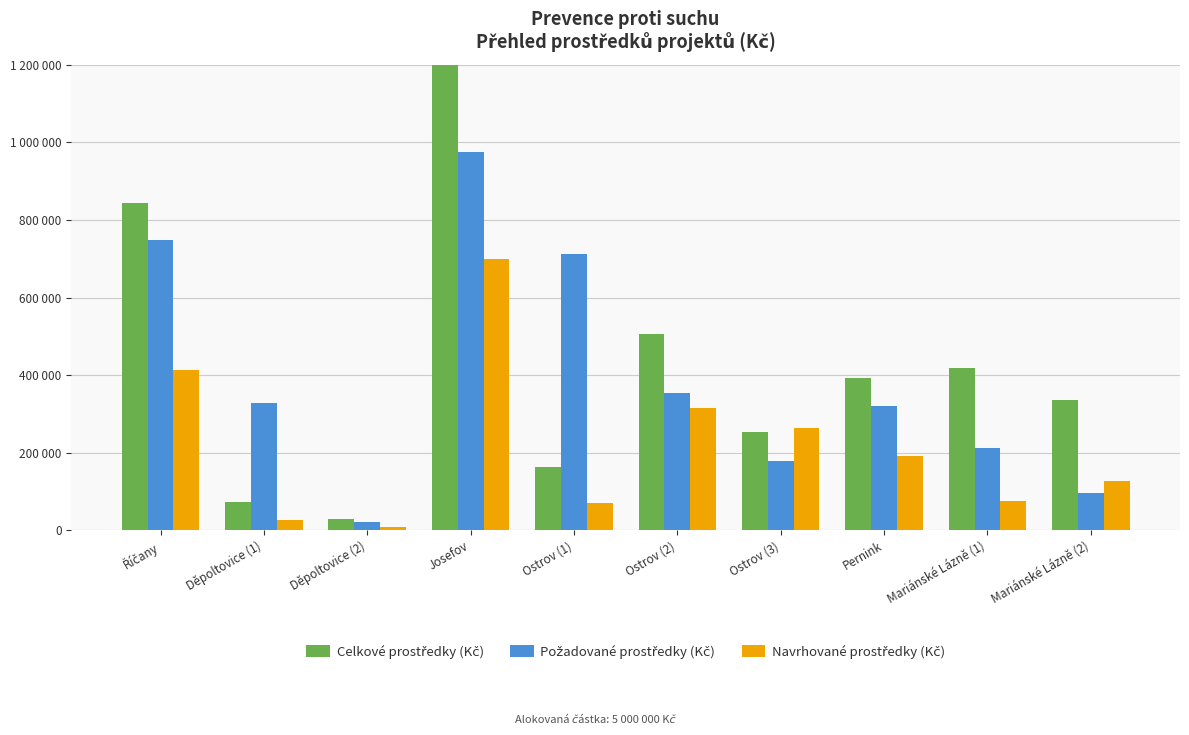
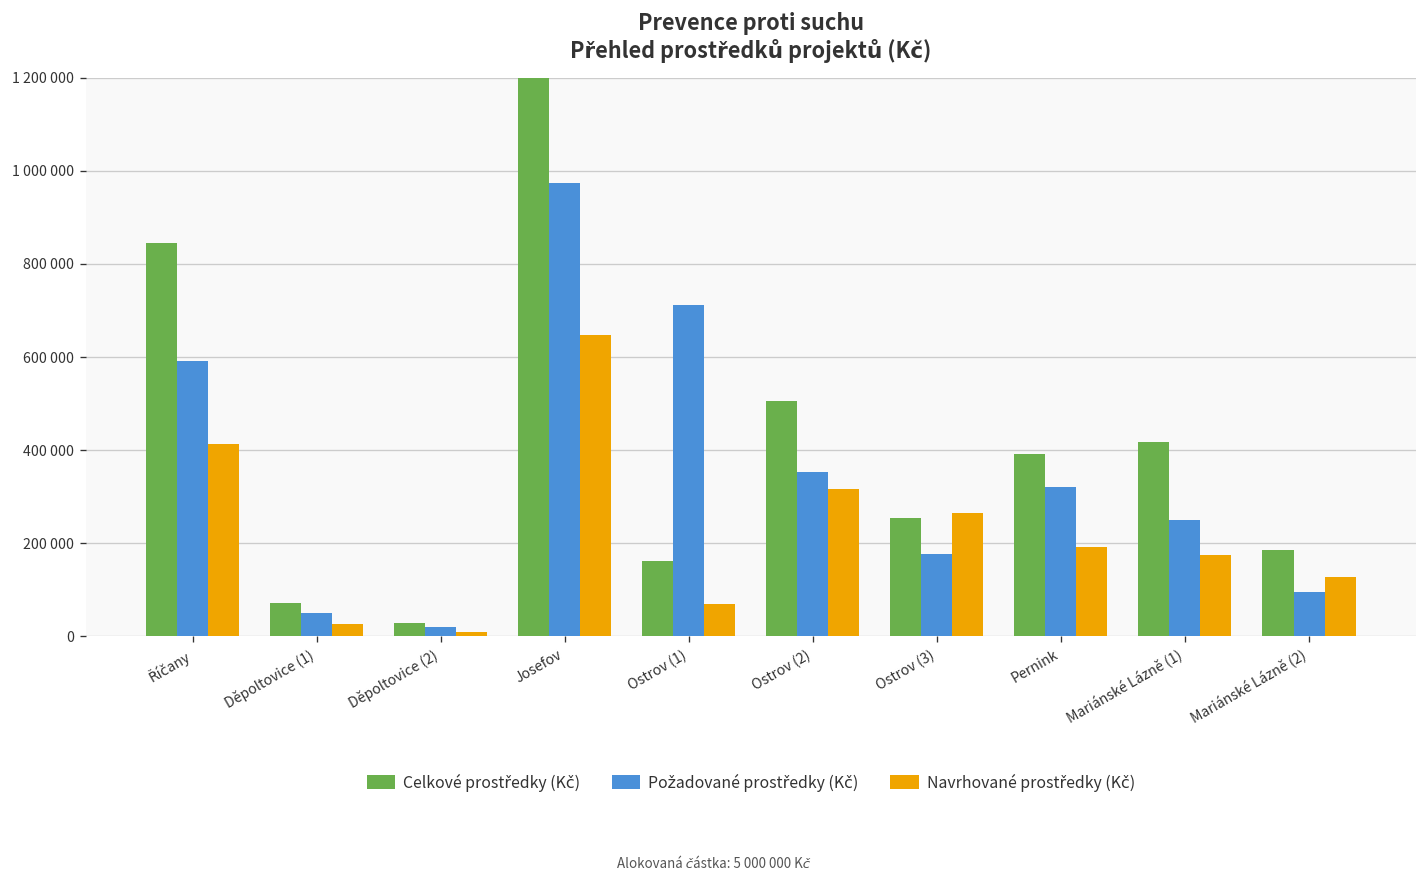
Požadované prostředky (Kč), Říčany: 750000 -> 590000
Požadované prostředky (Kč), Děpoltovice (1): 330000 -> 50000
Navrhované prostředky (Kč), Josefov: 700000 -> 650000
Požadované prostředky (Kč), Mariánské Lázně (1): 210000 -> 250000
Navrhované prostředky (Kč), Mariánské Lázně (1): 80000 -> 180000
Celkové prostředky (Kč), Mariánské Lázně (2): 340000 -> 190000
